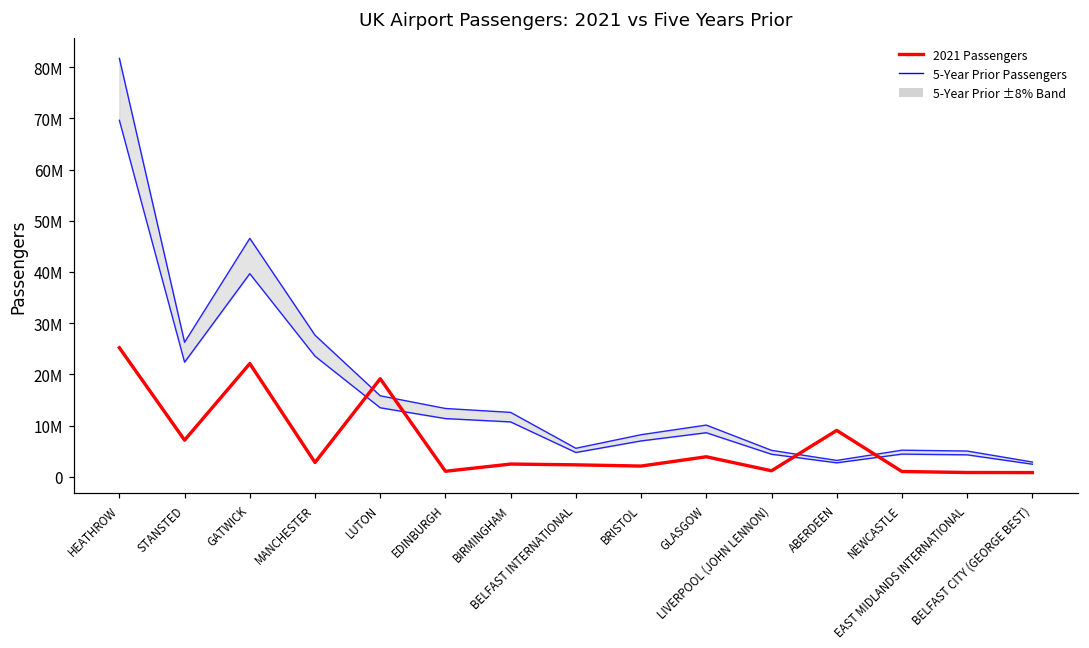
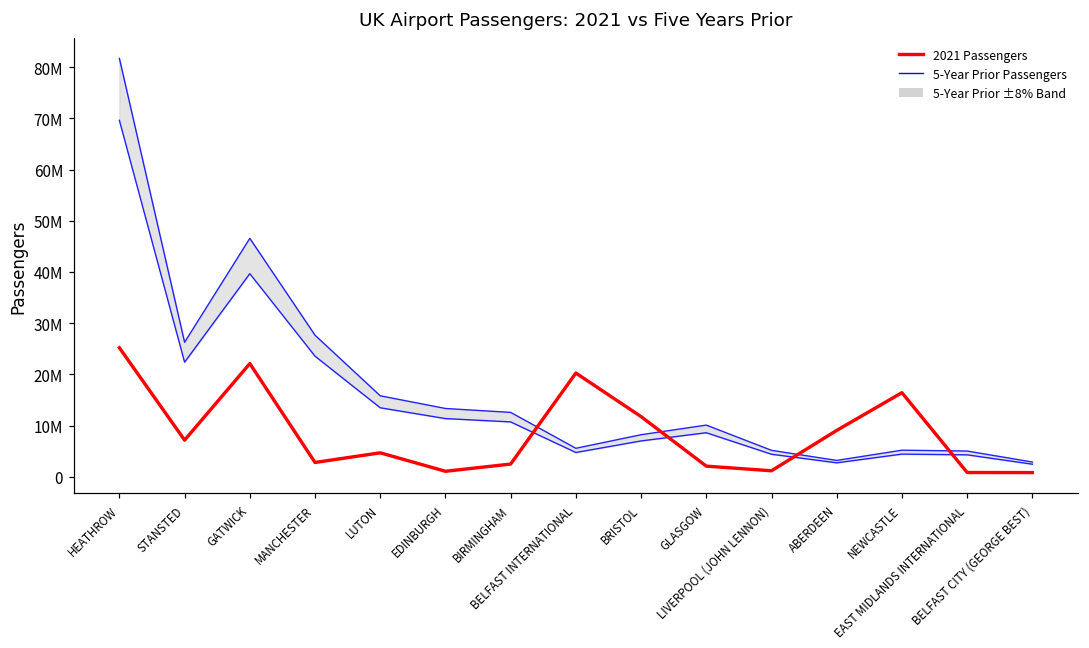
2021 Passengers, LUTON: 19000000 -> 5000000
2021 Passengers, BELFAST INTERNATIONAL: 2000000 -> 20000000
2021 Passengers, BRISTOL: 2000000 -> 12000000
2021 Passengers, GLASGOW: 4000000 -> 2000000
2021 Passengers, NEWCASTLE: 1000000 -> 16000000
